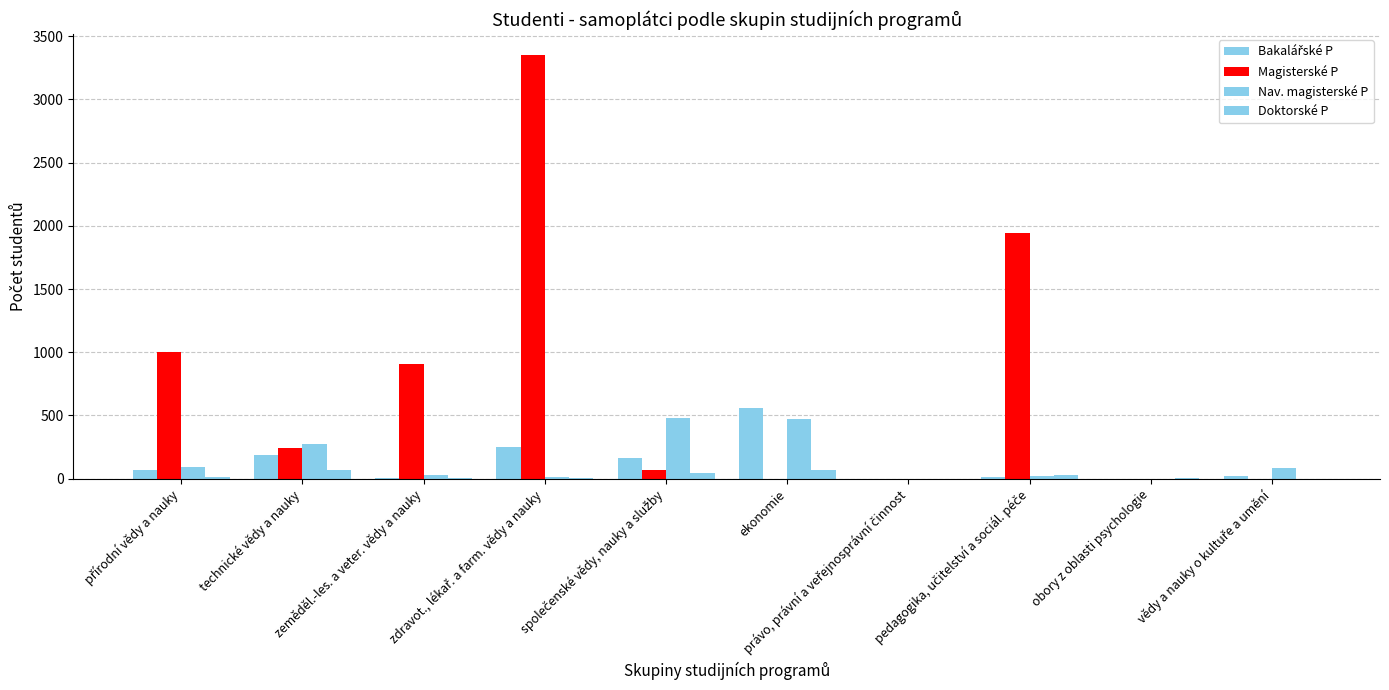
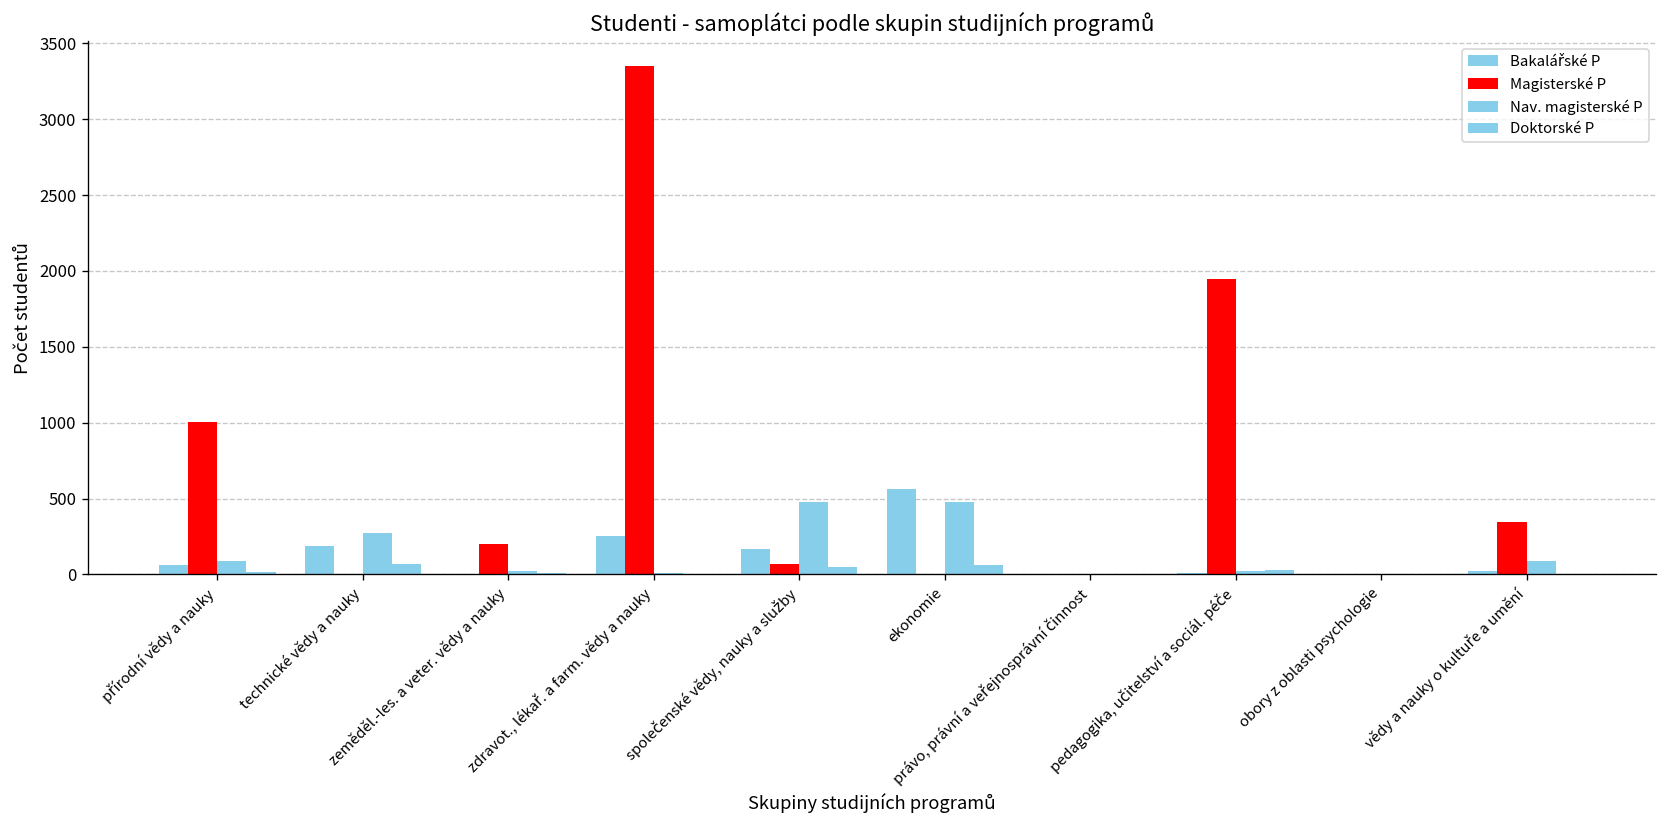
Magisterské P, technické vědy a nauky: 240 -> 0
Magisterské P, zeměděl.-les. a veter. vědy a nauky: 900 -> 200
Magisterské P, vědy a nauky o kultuře a umění: 0 -> 340
